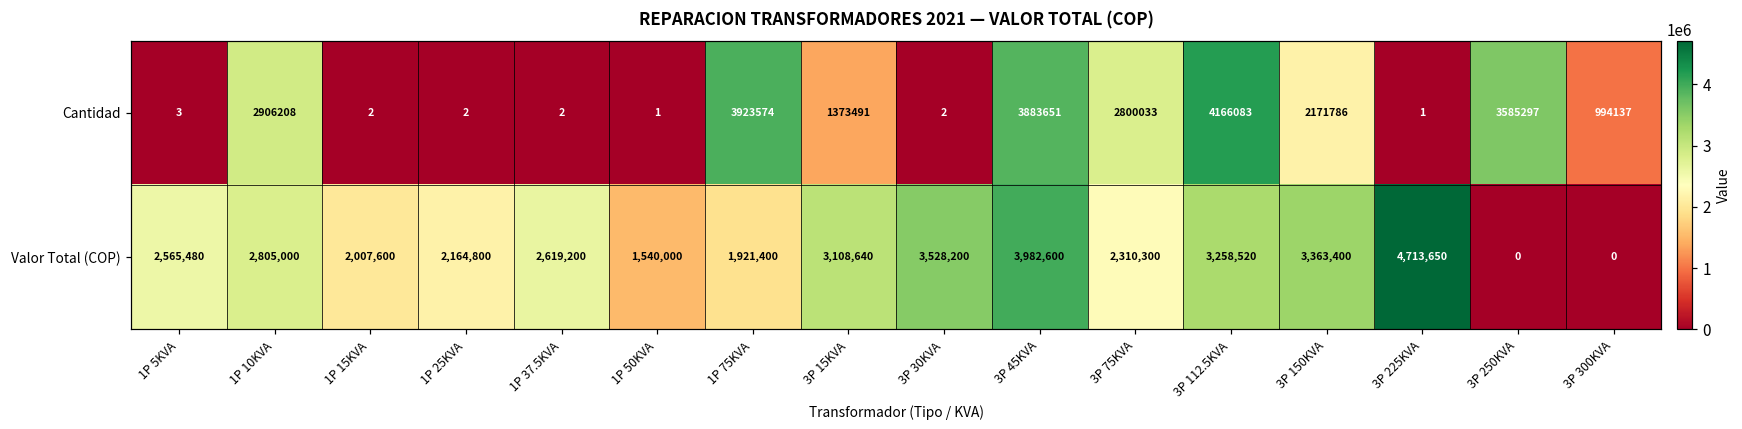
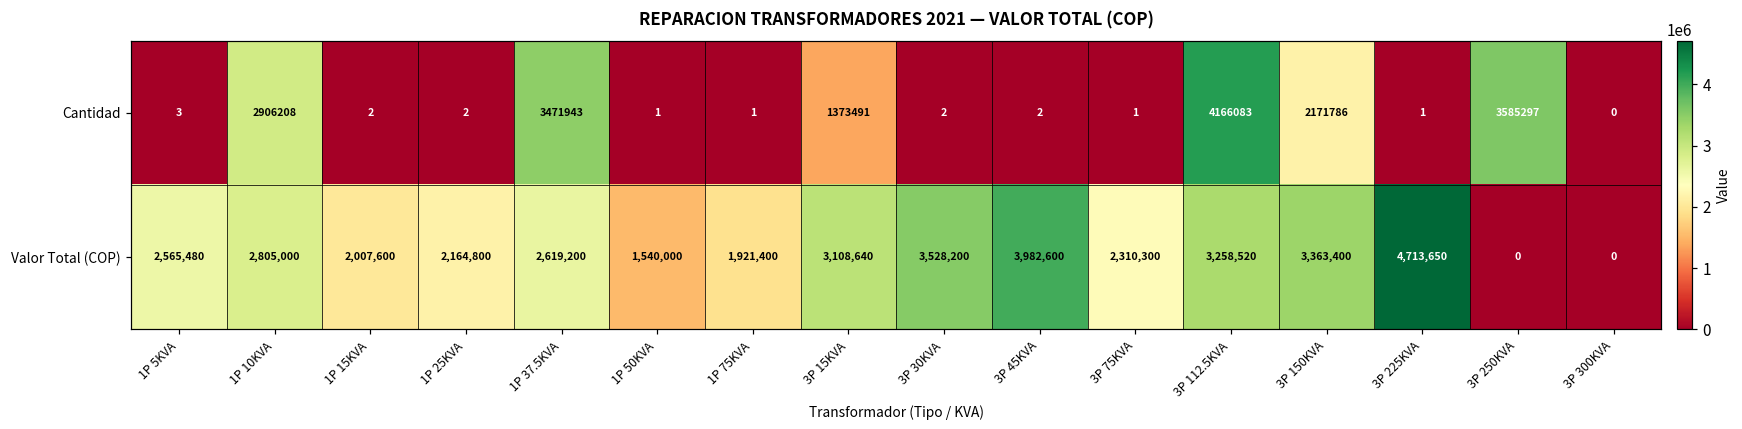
Cantidad, 1P 37.5KVA: 2 -> 3471943
Cantidad, 1P 75KVA: 3923574 -> 1
Cantidad, 3P 45KVA: 3883651 -> 2
Cantidad, 3P 75KVA: 2800033 -> 1
Cantidad, 3P 300KVA: 994137 -> 0
